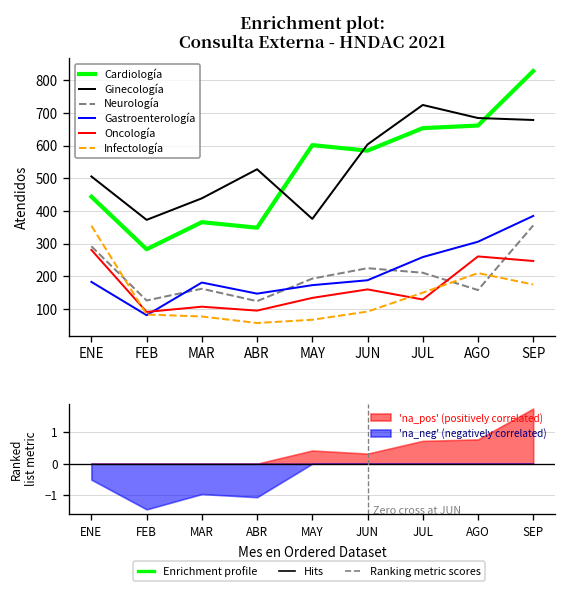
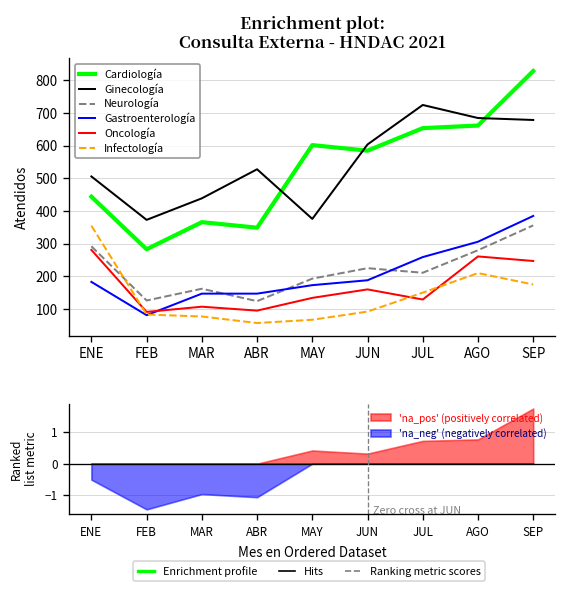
Enrichment plot: Consulta Externa - HNDAC 2021, Gastroenterología, MAR: 180 -> 150
Enrichment plot: Consulta Externa - HNDAC 2021, Neurología, AGO: 160 -> 280
